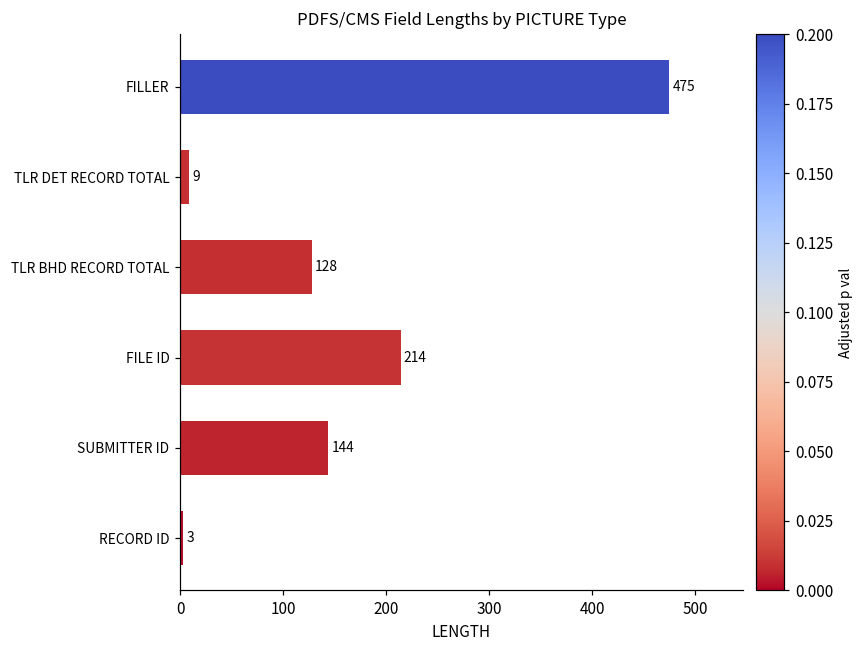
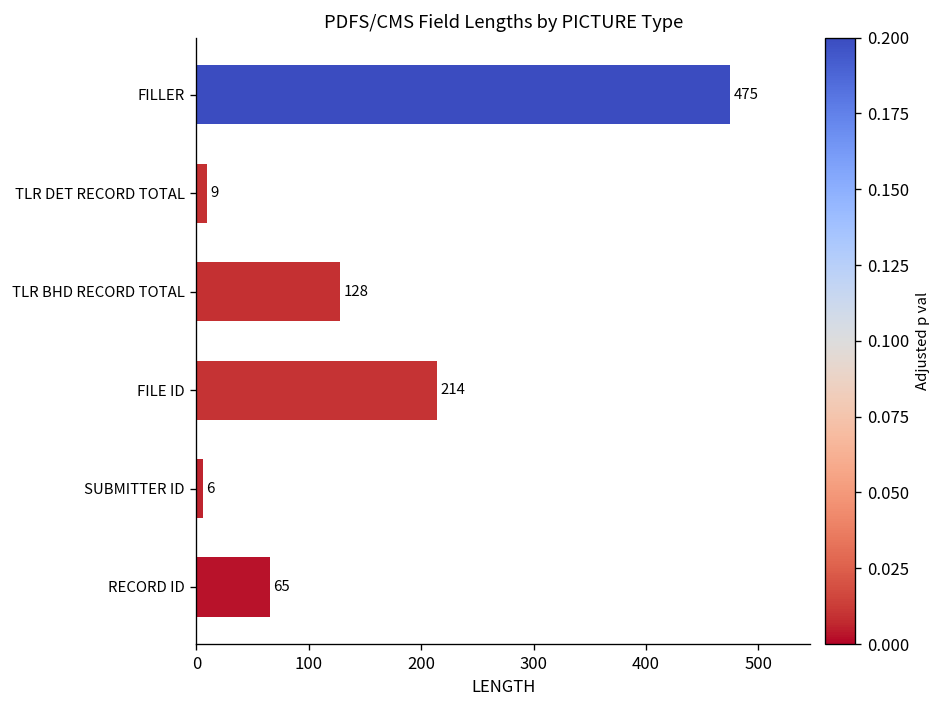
SUBMITTER ID: 144 -> 6
RECORD ID: 3 -> 65
